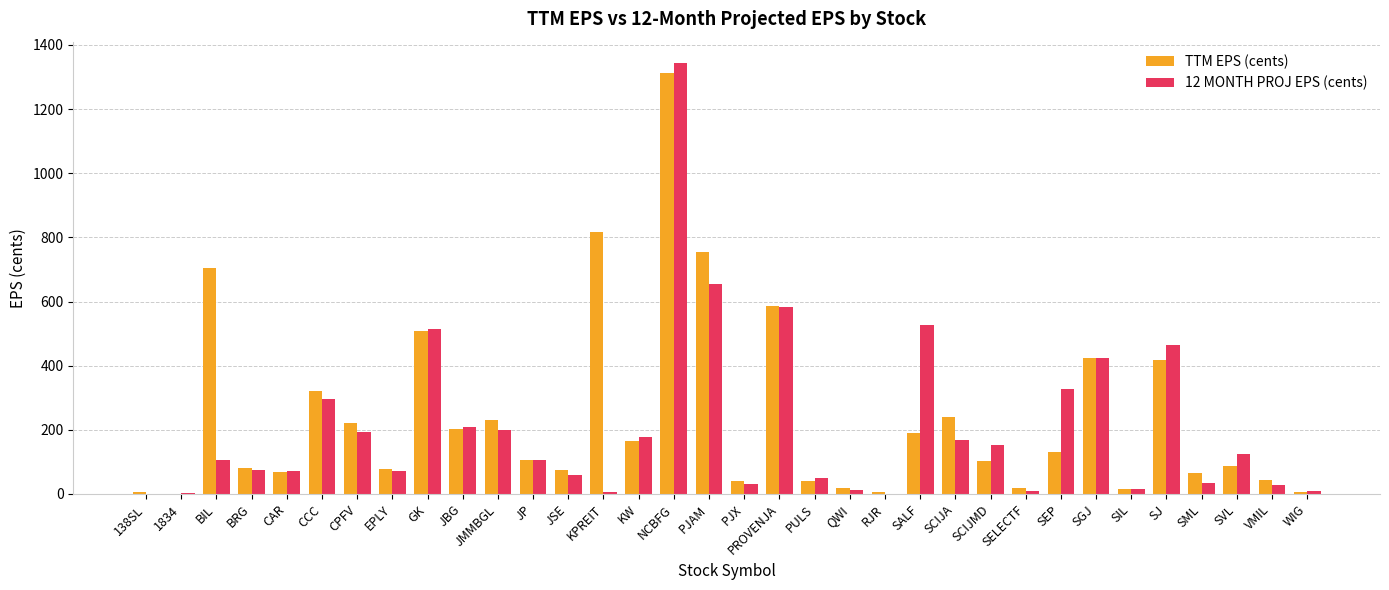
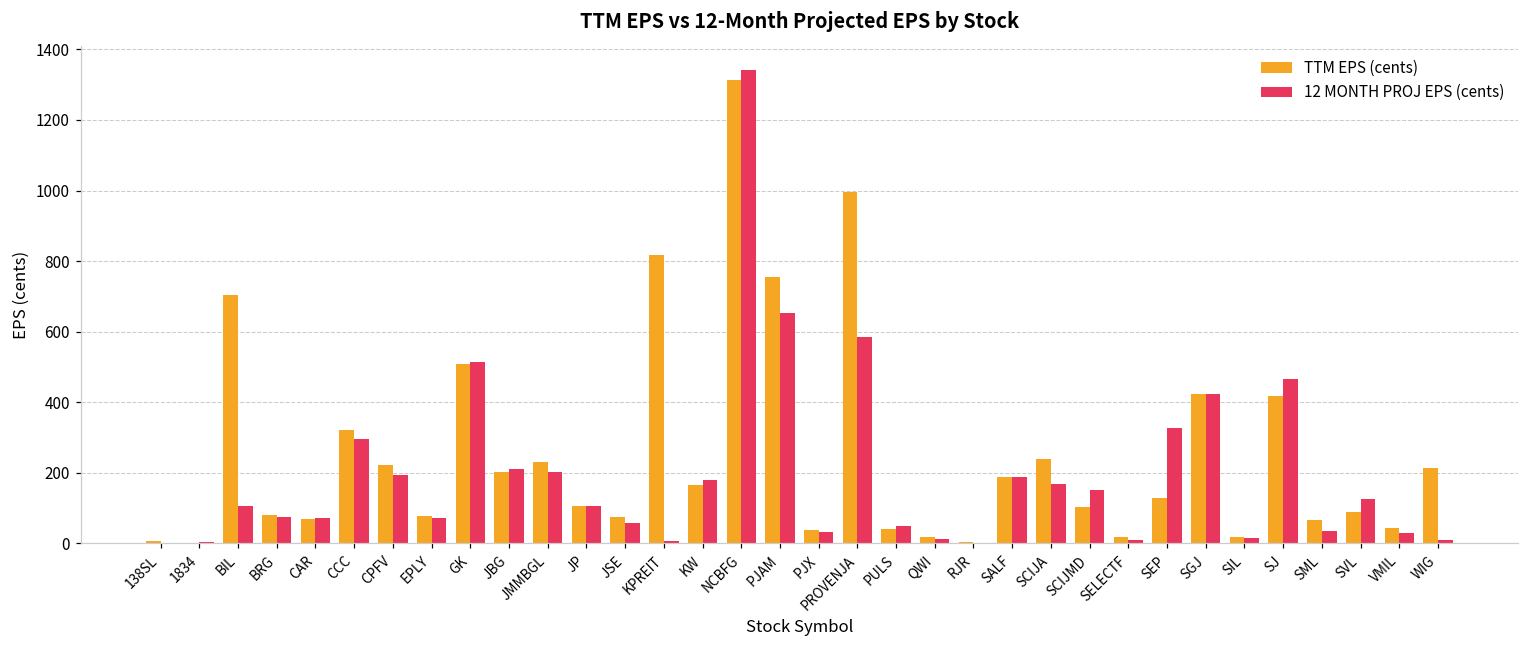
TTM EPS (cents), PROVENJA: 590 -> 990
12 MONTH PROJ EPS (cents), SALF: 530 -> 190
TTM EPS (cents), WIG: 10 -> 210
